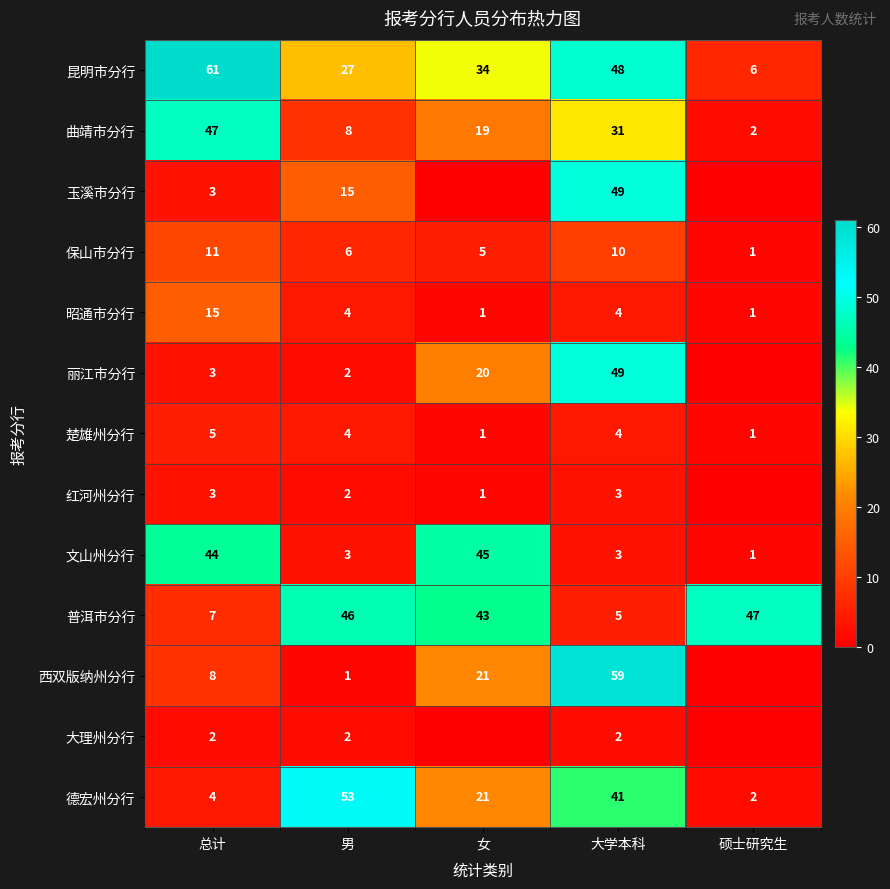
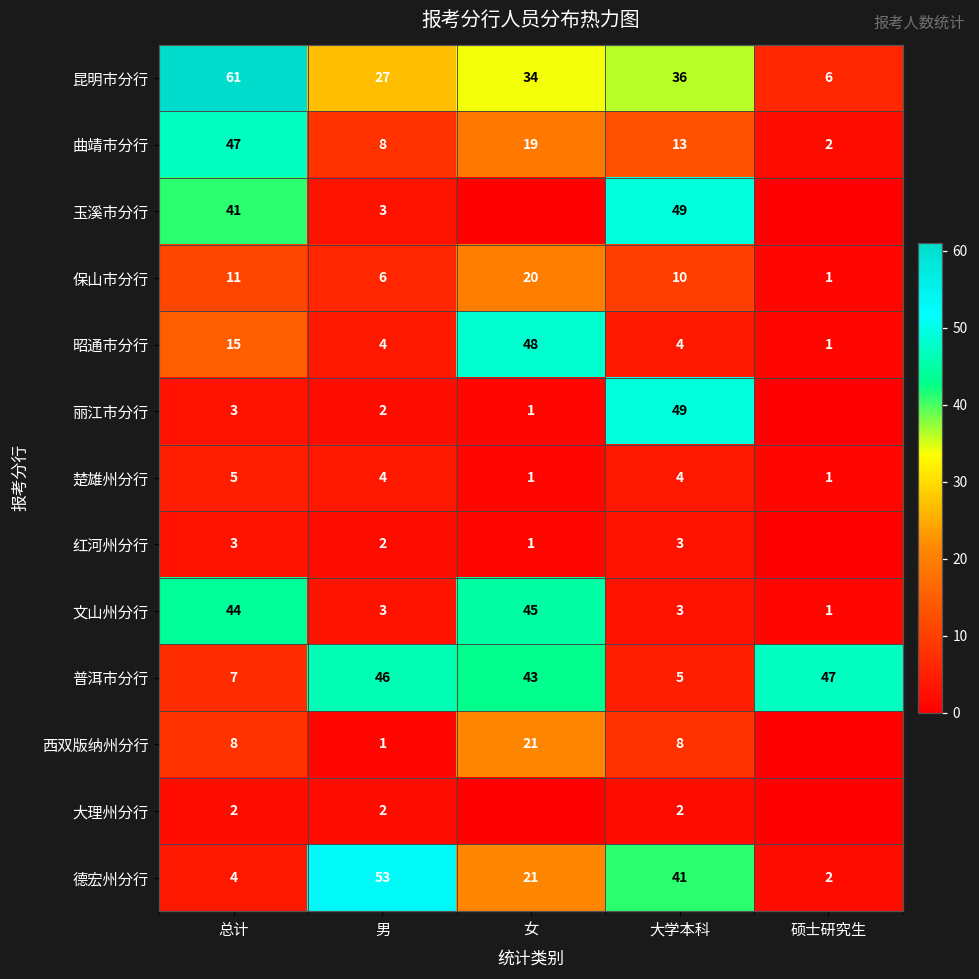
昆明市分行, 大学本科: 48 -> 36
曲靖市分行, 大学本科: 31 -> 13
玉溪市分行, 总计: 3 -> 41
玉溪市分行, 男: 15 -> 3
保山市分行, 女: 5 -> 20
昭通市分行, 女: 1 -> 48
丽江市分行, 女: 20 -> 1
西双版纳州分行, 大学本科: 59 -> 8
